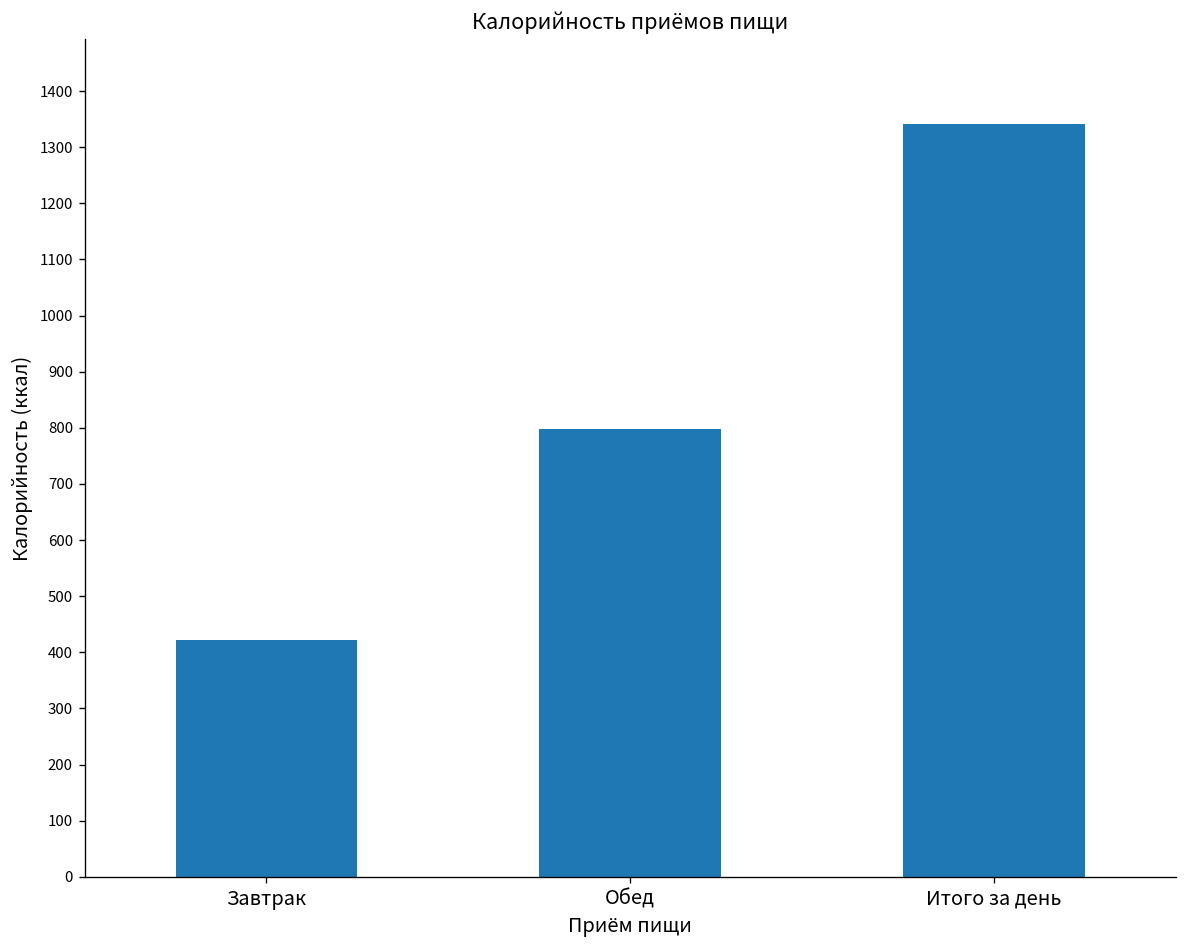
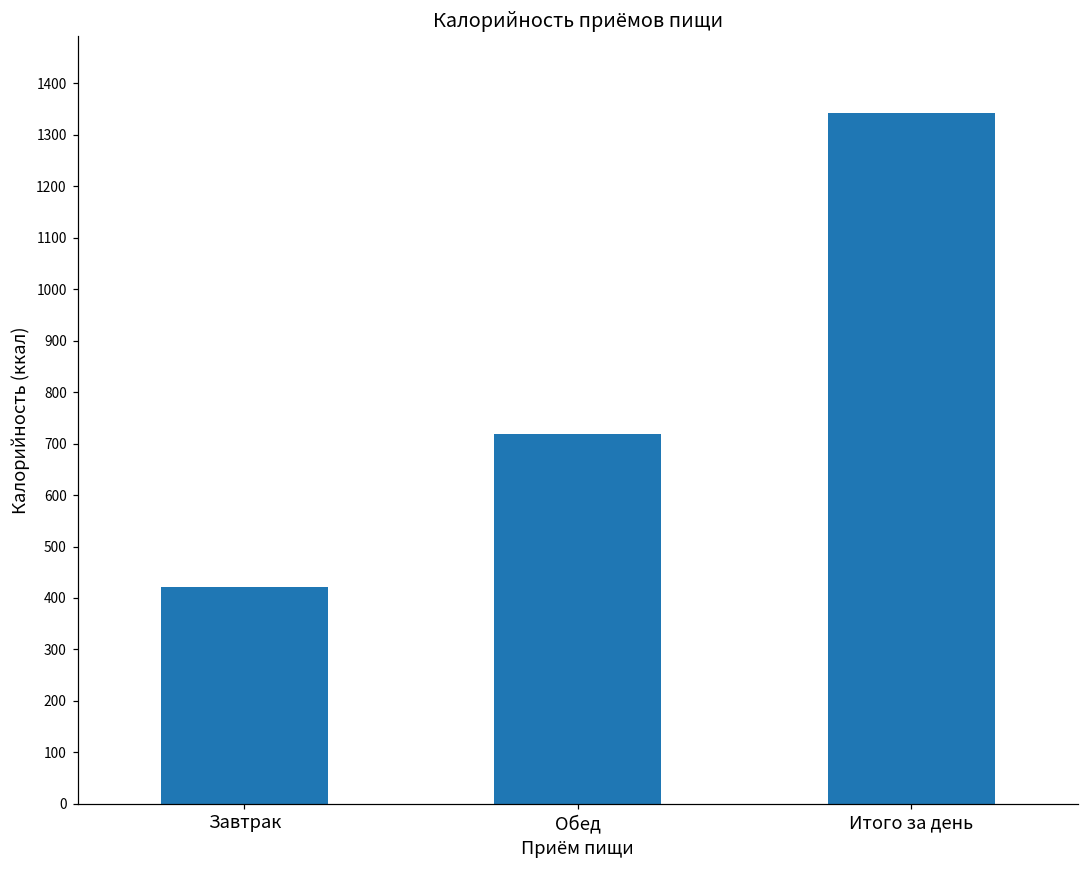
Обед: 800 -> 720
